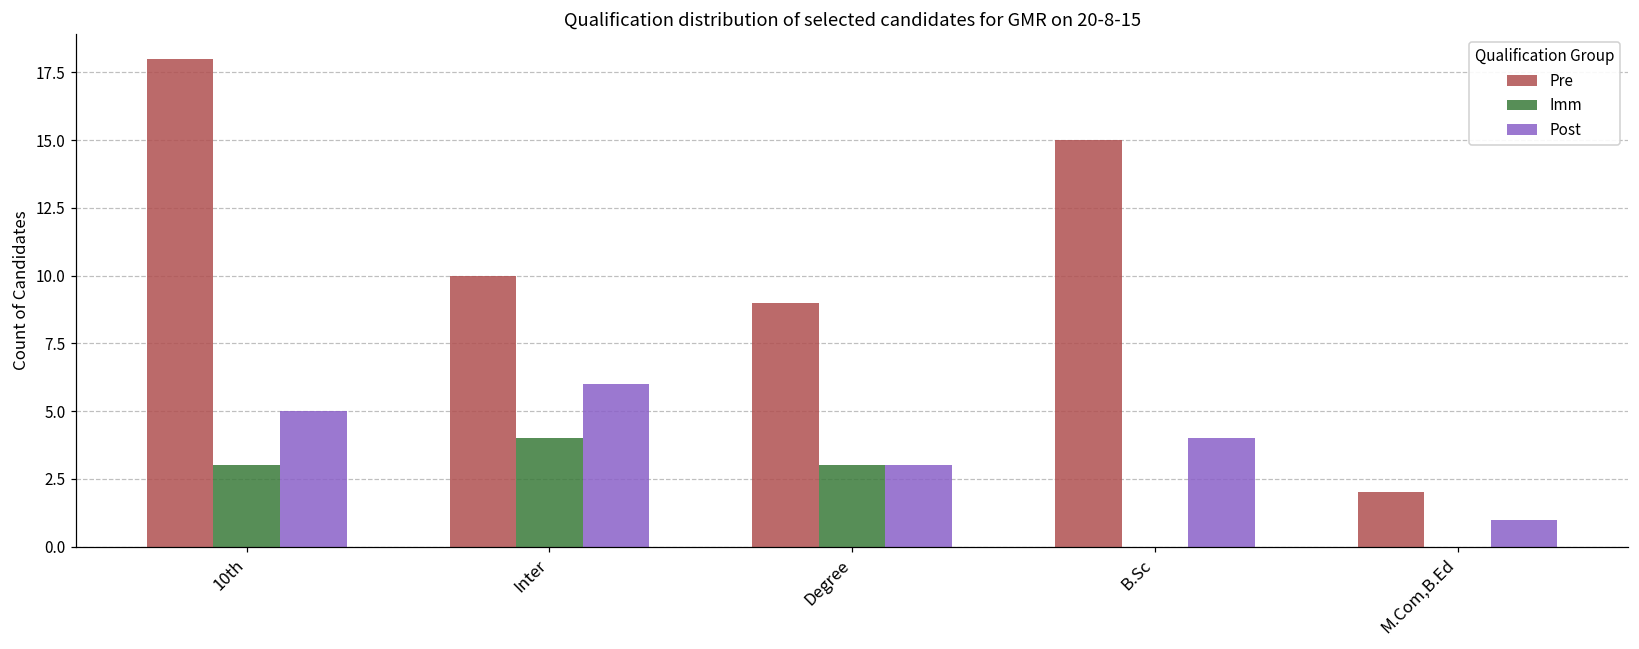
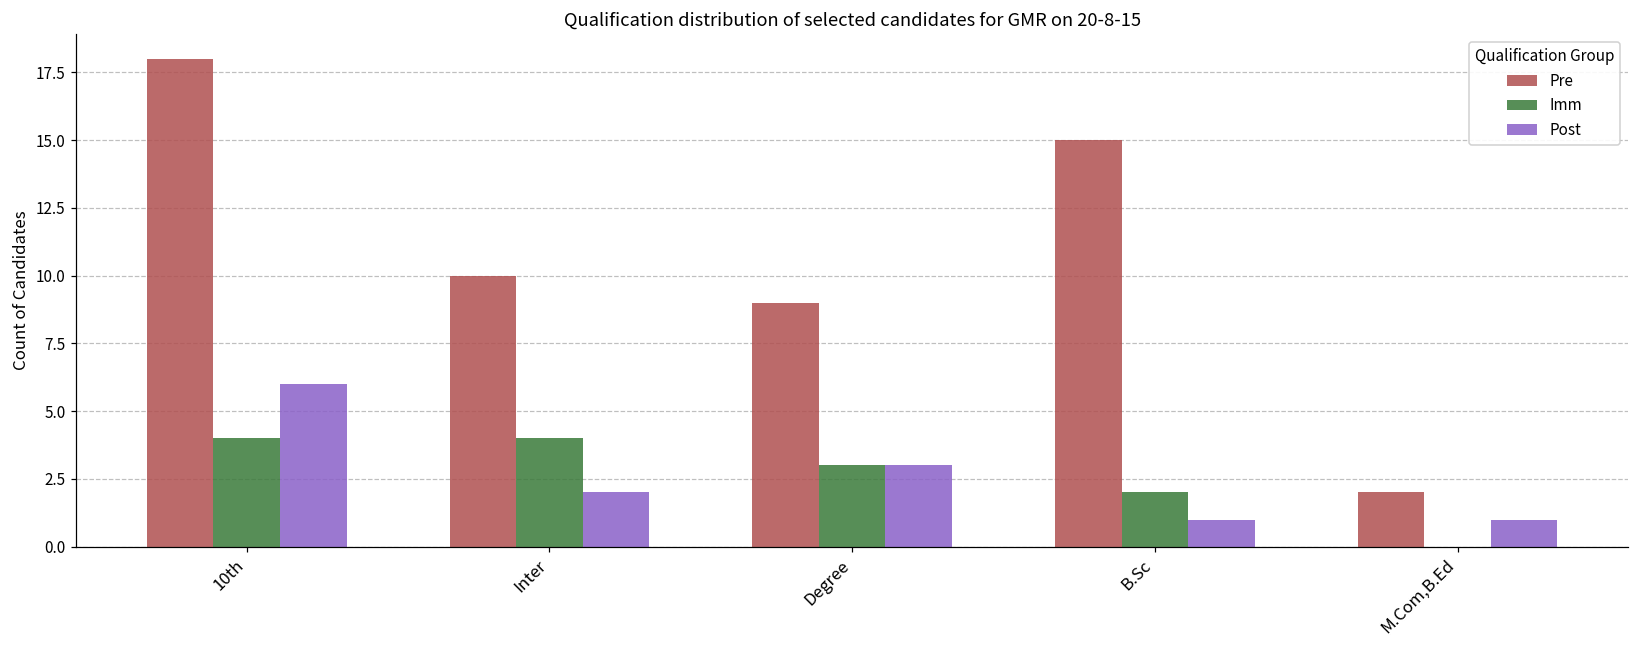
Imm, 10th: 3 -> 4
Post, 10th: 5 -> 6
Post, Inter: 6 -> 2
Imm, B.Sc: 0 -> 2
Post, B.Sc: 4 -> 1
